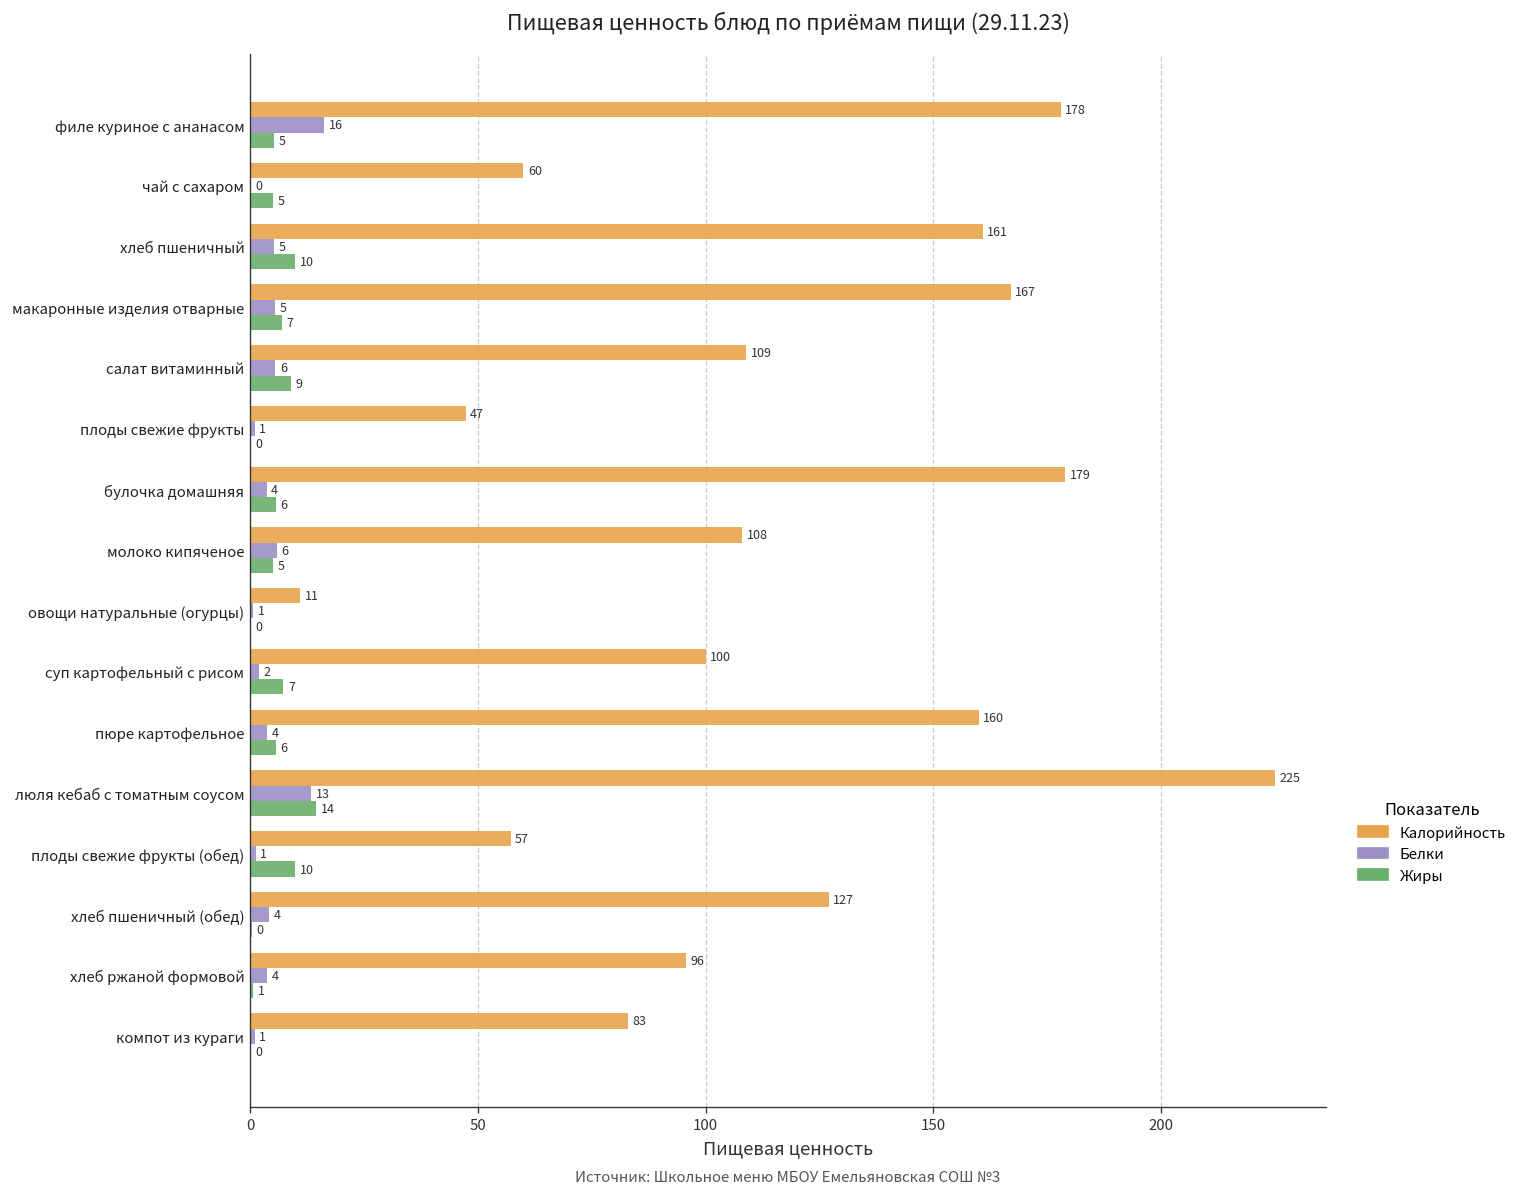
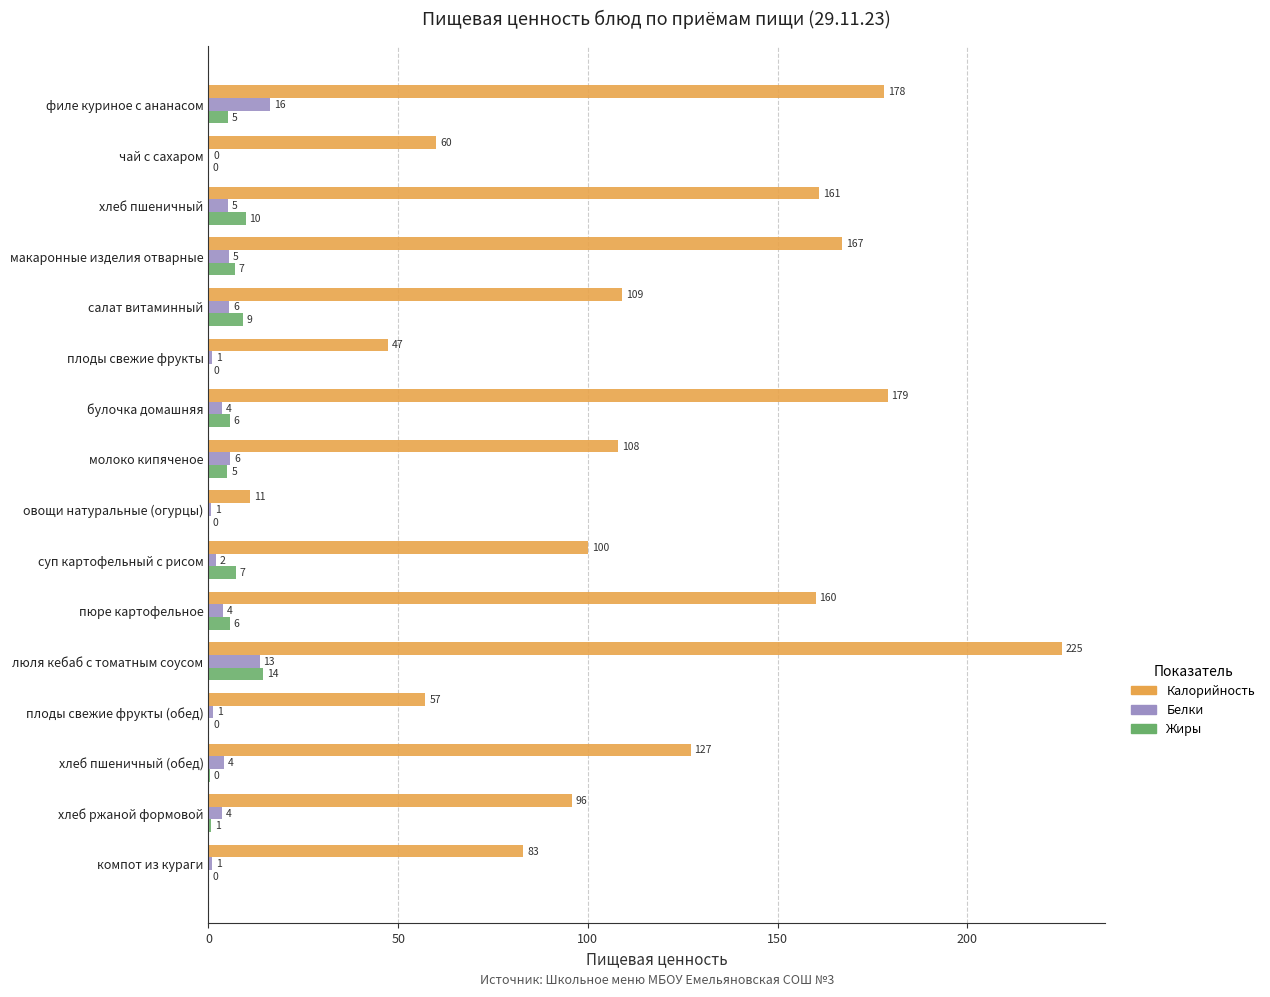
Жиры, чай с сахаром: 5 -> 0
Жиры, плоды свежие фрукты (обед): 10 -> 0
